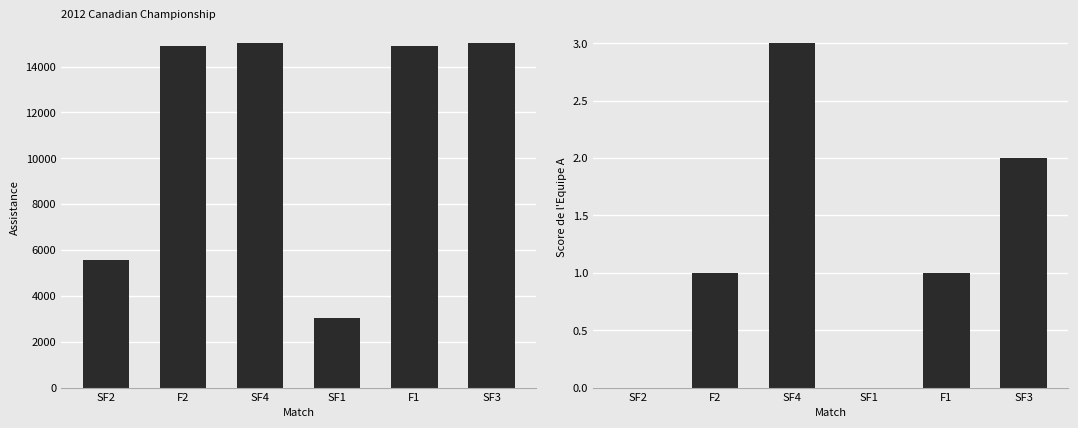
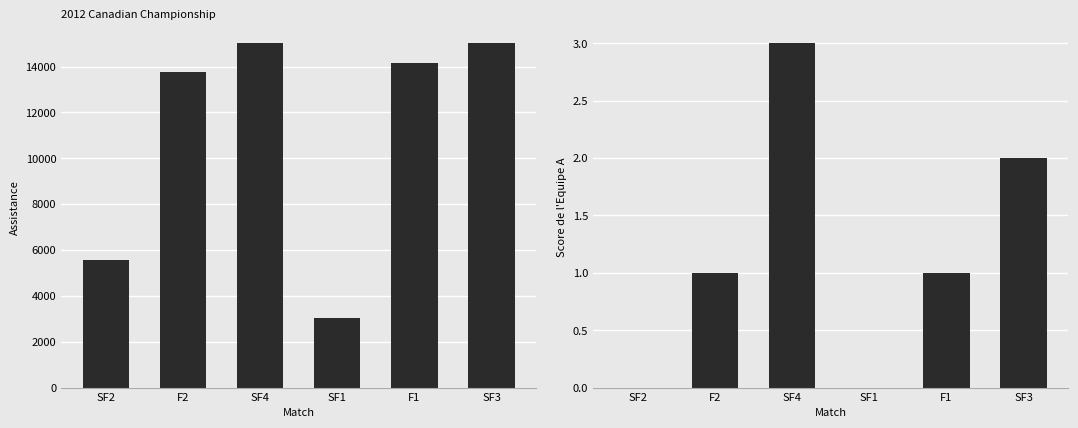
2012 Canadian Championship, F2: 14900 -> 13800
2012 Canadian Championship, F1: 14900 -> 14100
